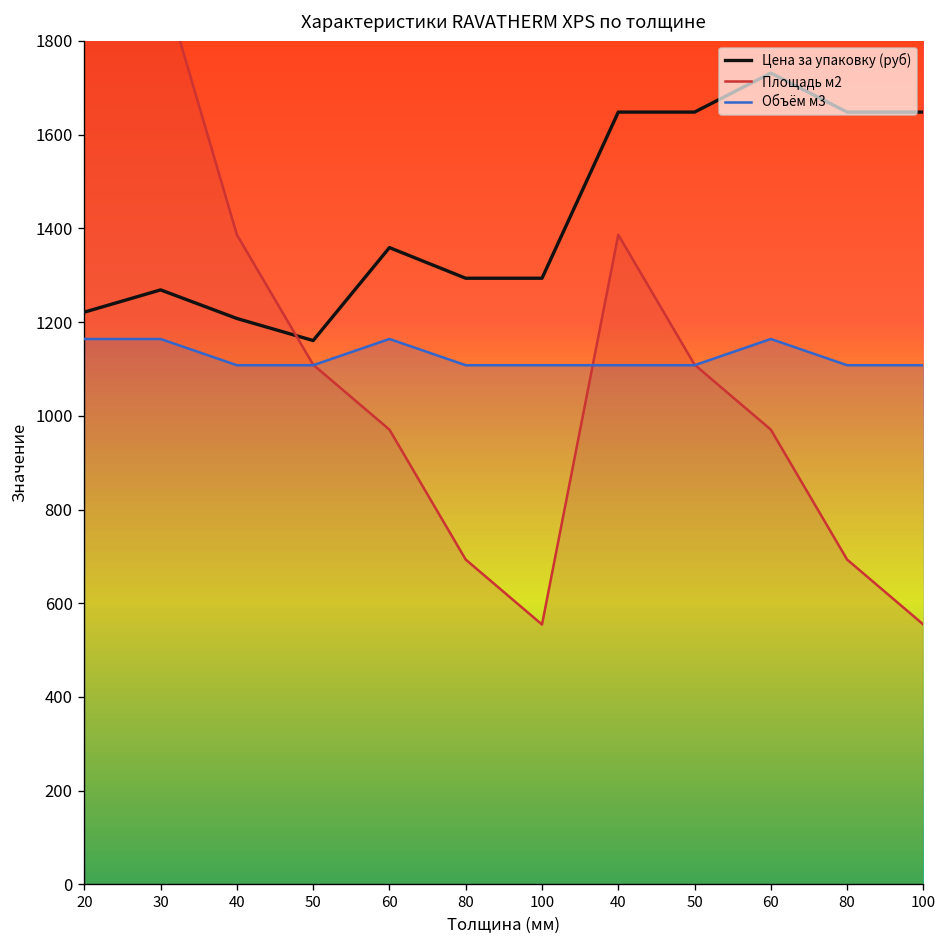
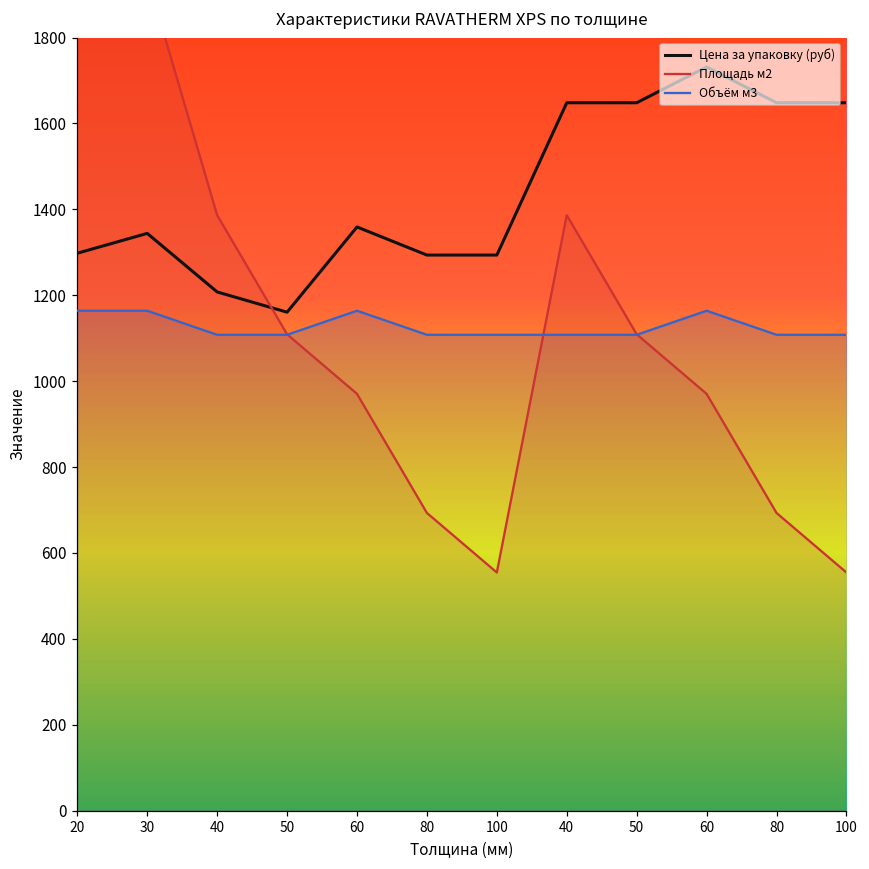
Цена за упаковку (руб), 20: 1220 -> 1300
Цена за упаковку (руб), 30: 1270 -> 1340
